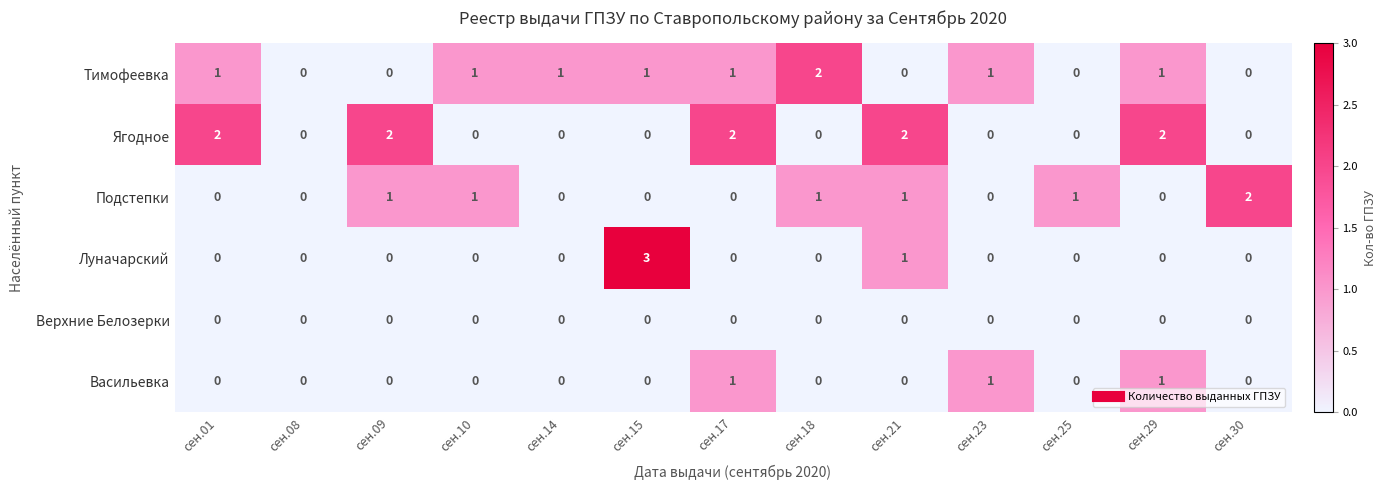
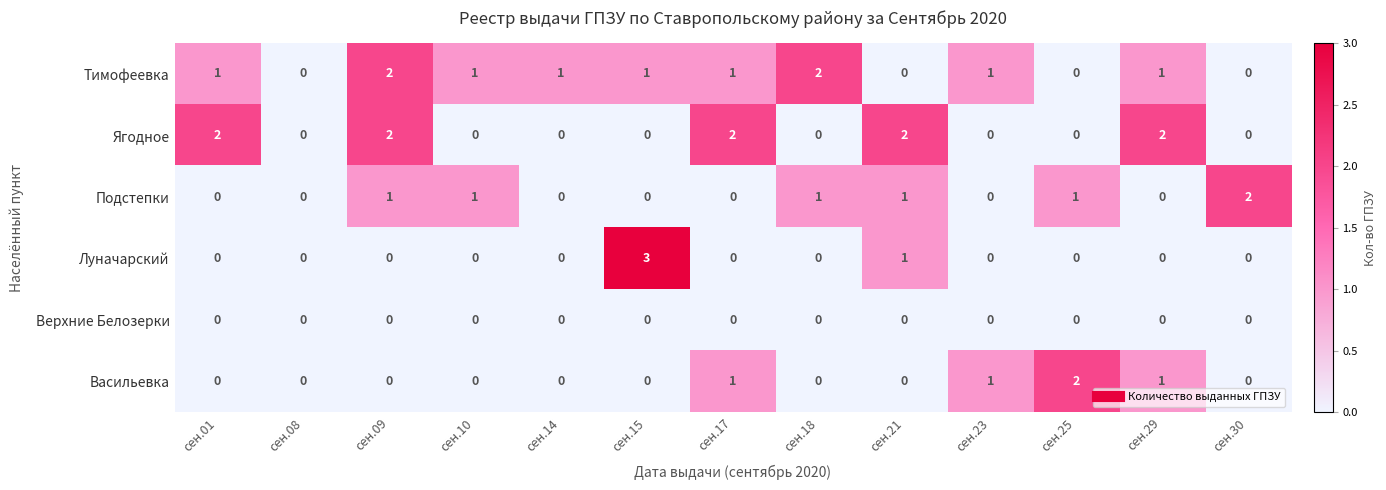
Тимофеевка, сен.09: 0 -> 2
Васильевка, сен.25: 0 -> 2
